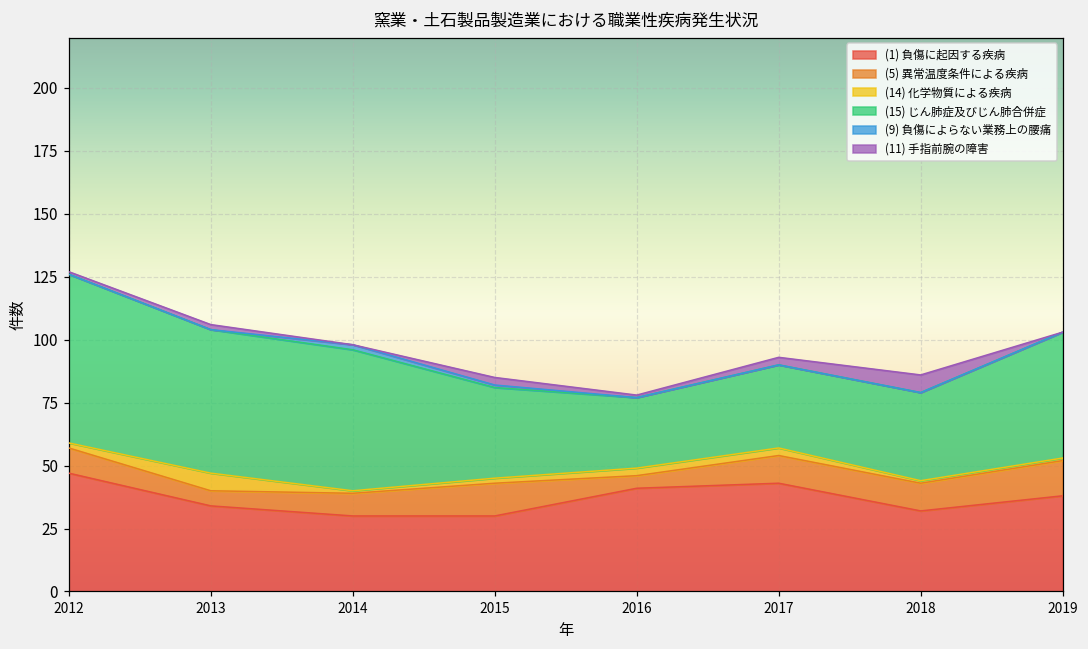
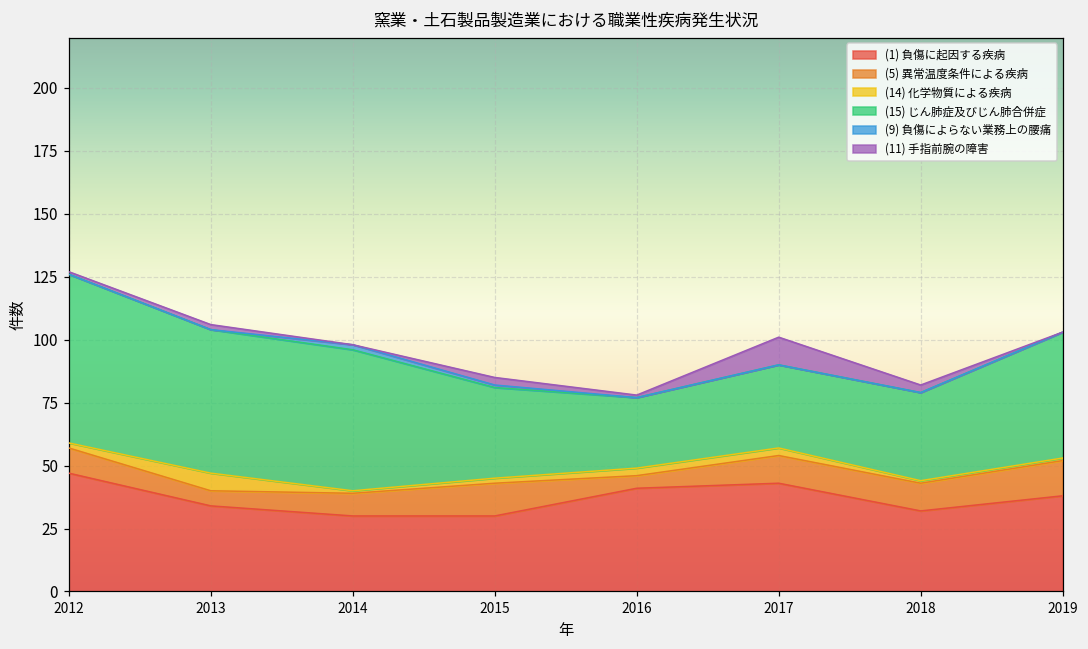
(11) 手指前腕の障害, 2017: 3 -> 11
(11) 手指前腕の障害, 2018: 7 -> 3
